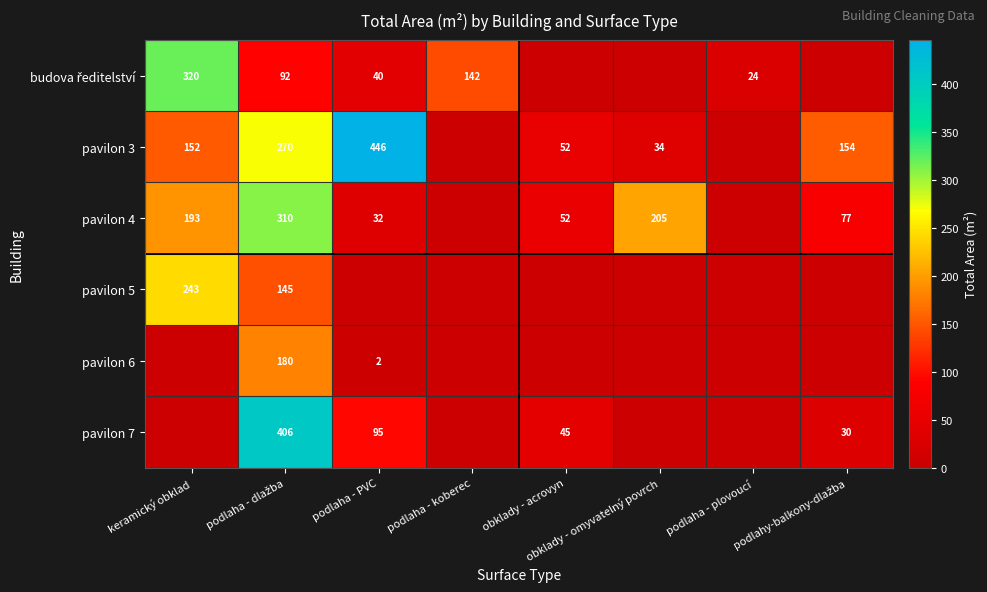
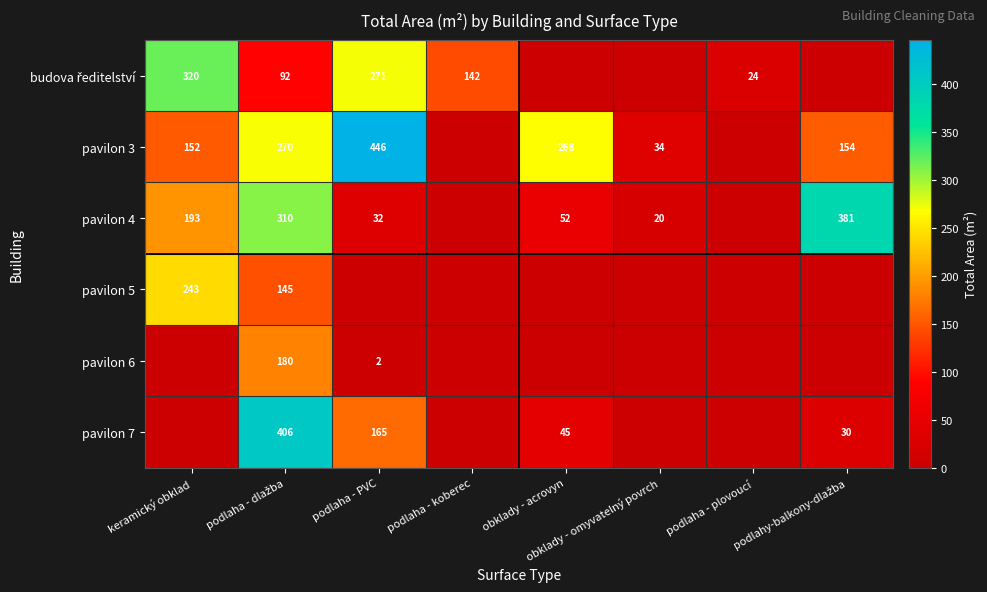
budova ředitelství, podlaha - PVC: 40 -> 271
pavilon 3, obklady - acrovyn: 52 -> 268
pavilon 4, obklady - omyvatelný povrch: 205 -> 20
pavilon 4, podlahy-balkony-dlažba: 77 -> 381
pavilon 7, podlaha - PVC: 95 -> 165
